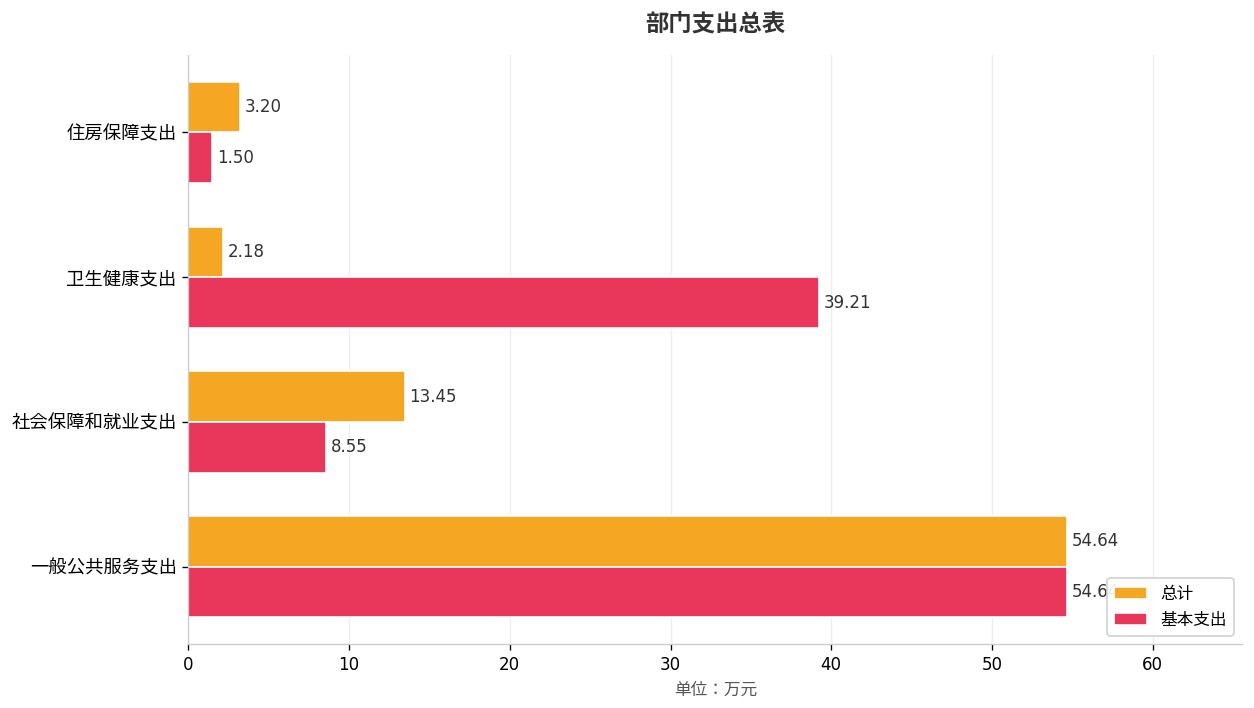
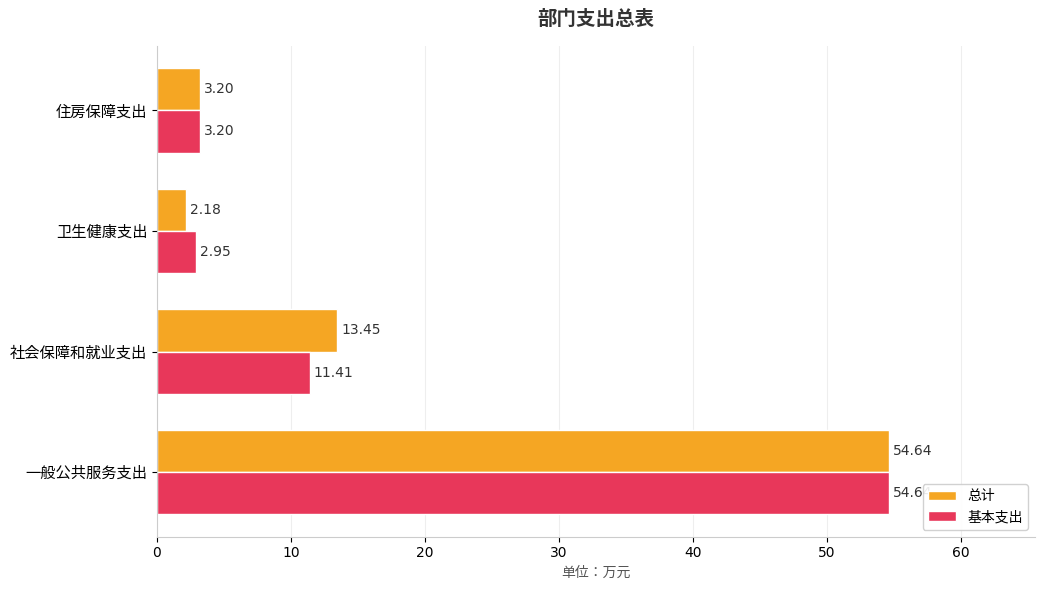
基本支出, 住房保障支出: 1.50 -> 3.20
基本支出, 卫生健康支出: 39.21 -> 2.95
基本支出, 社会保障和就业支出: 8.55 -> 11.41
